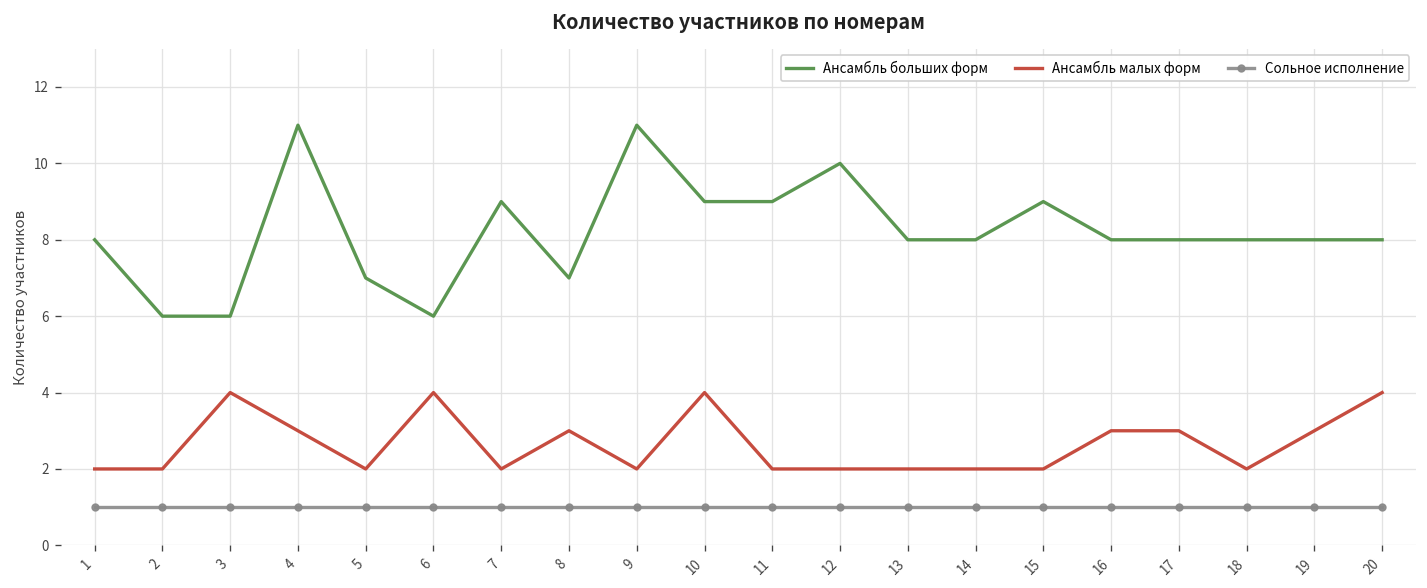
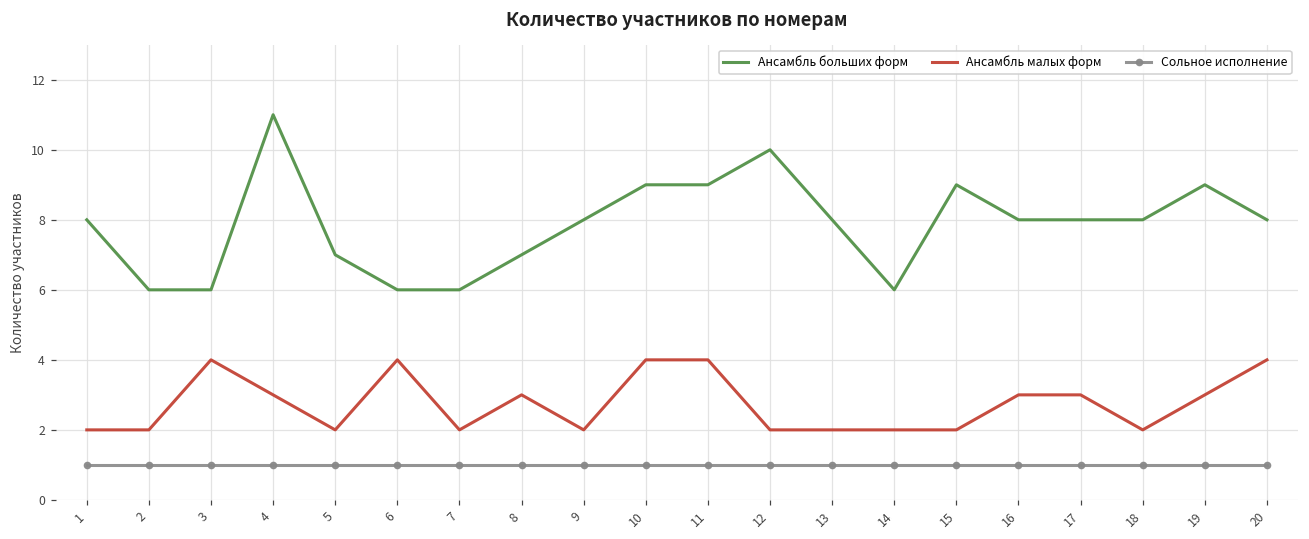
Ансамбль больших форм, 7: 9 -> 6
Ансамбль больших форм, 9: 11 -> 8
Ансамбль малых форм, 11: 2 -> 4
Ансамбль больших форм, 14: 8 -> 6
Ансамбль больших форм, 19: 8 -> 9
